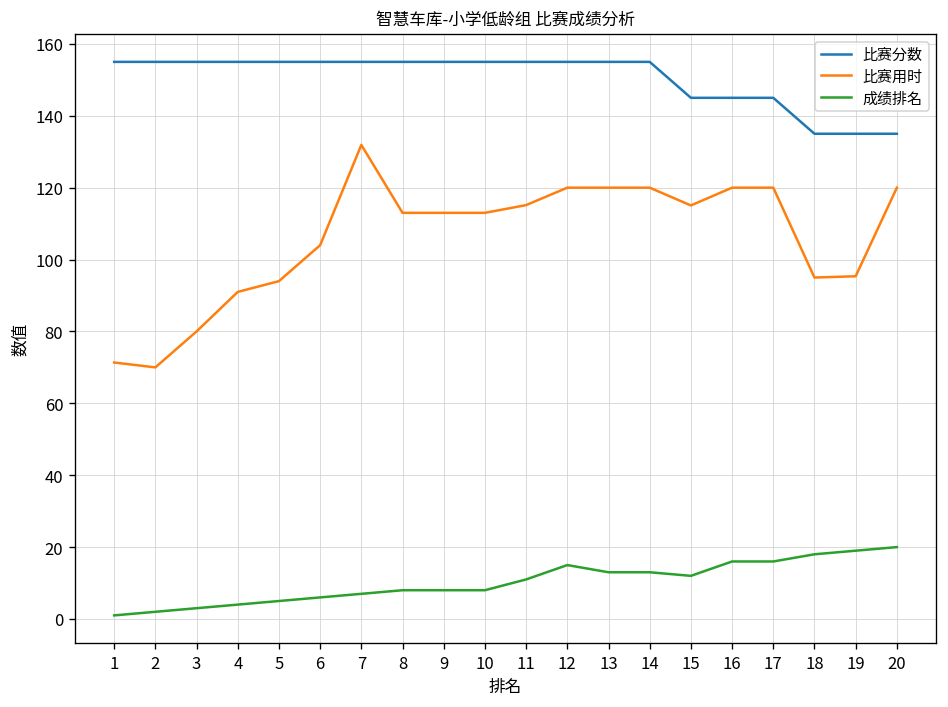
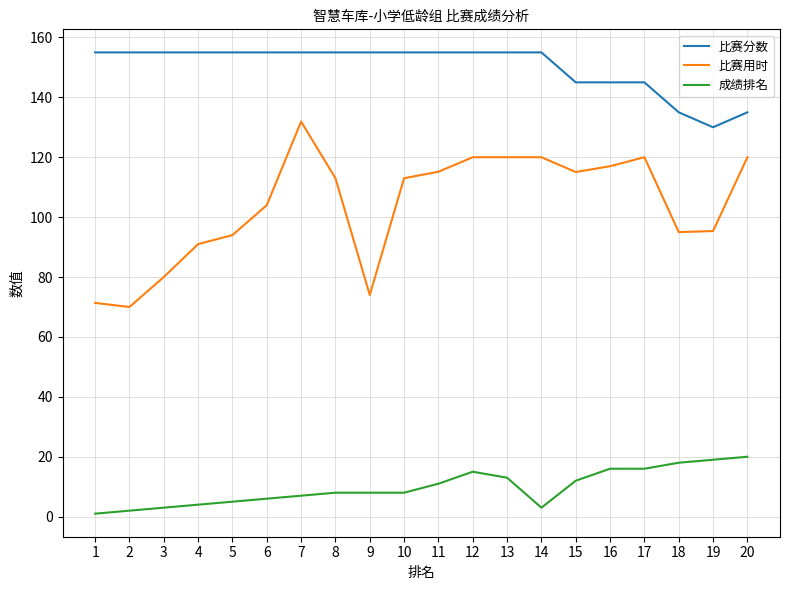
比赛用时, 9: 113 -> 74
成绩排名, 14: 13 -> 3
比赛用时, 16: 120 -> 117
比赛分数, 19: 135 -> 130
